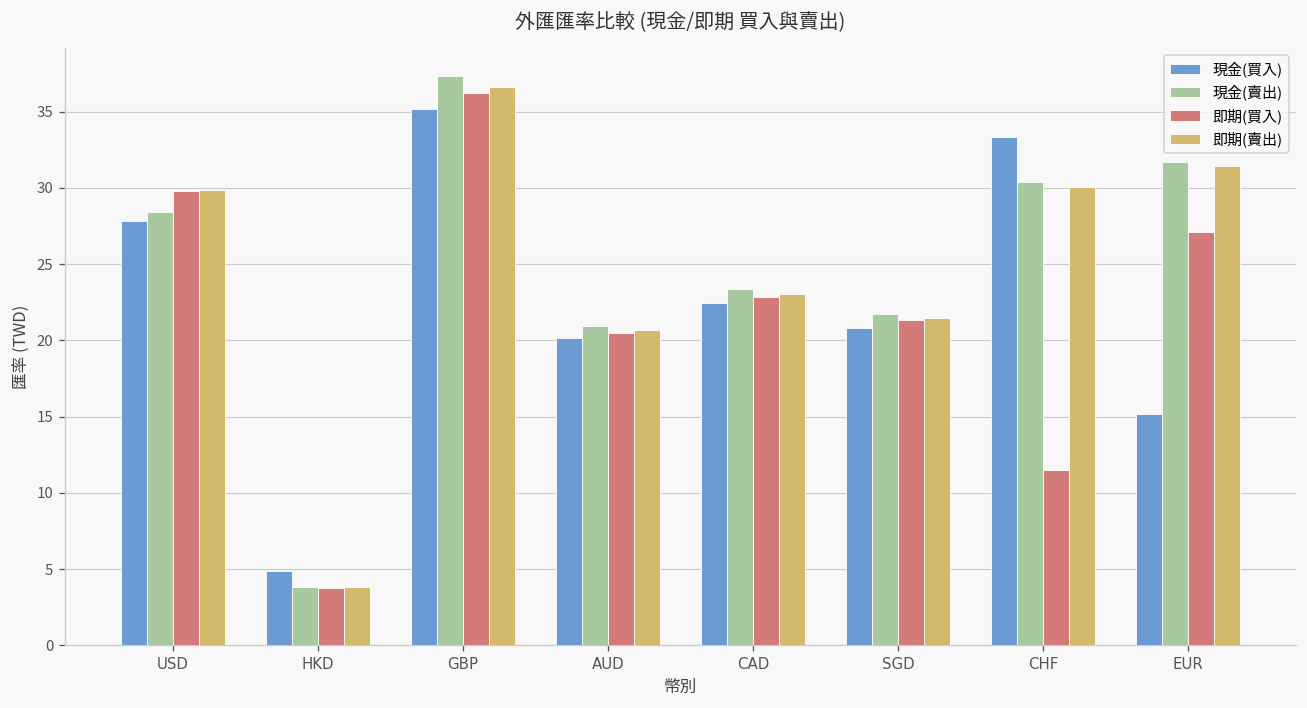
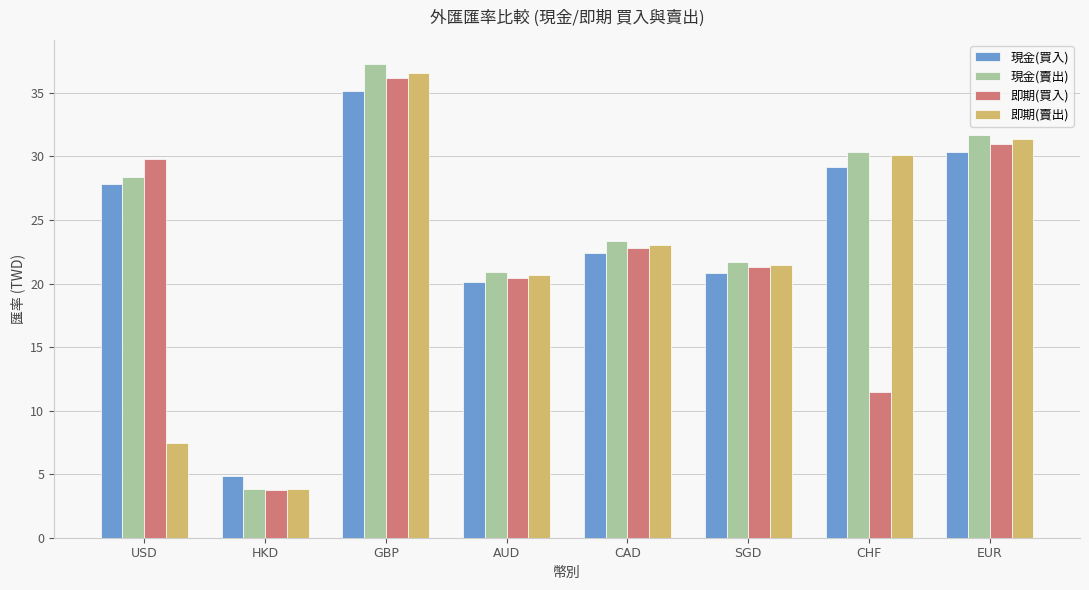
即期(賣出), USD: 29.9 -> 7.5
現金(買入), CHF: 33.3 -> 29.2
現金(買入), EUR: 15.1 -> 30.4
即期(買入), EUR: 27.1 -> 31.0
